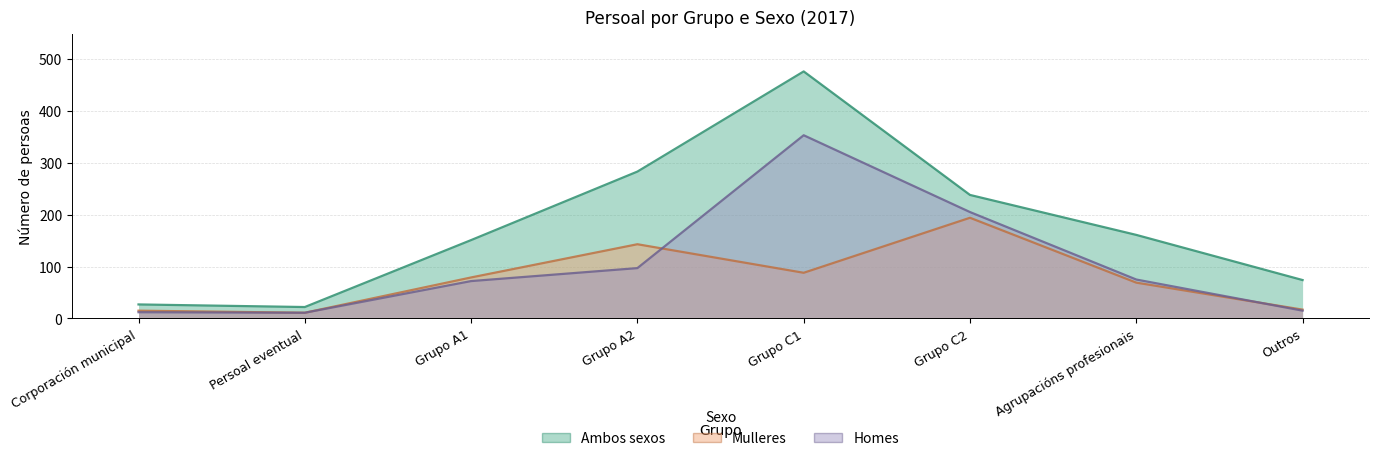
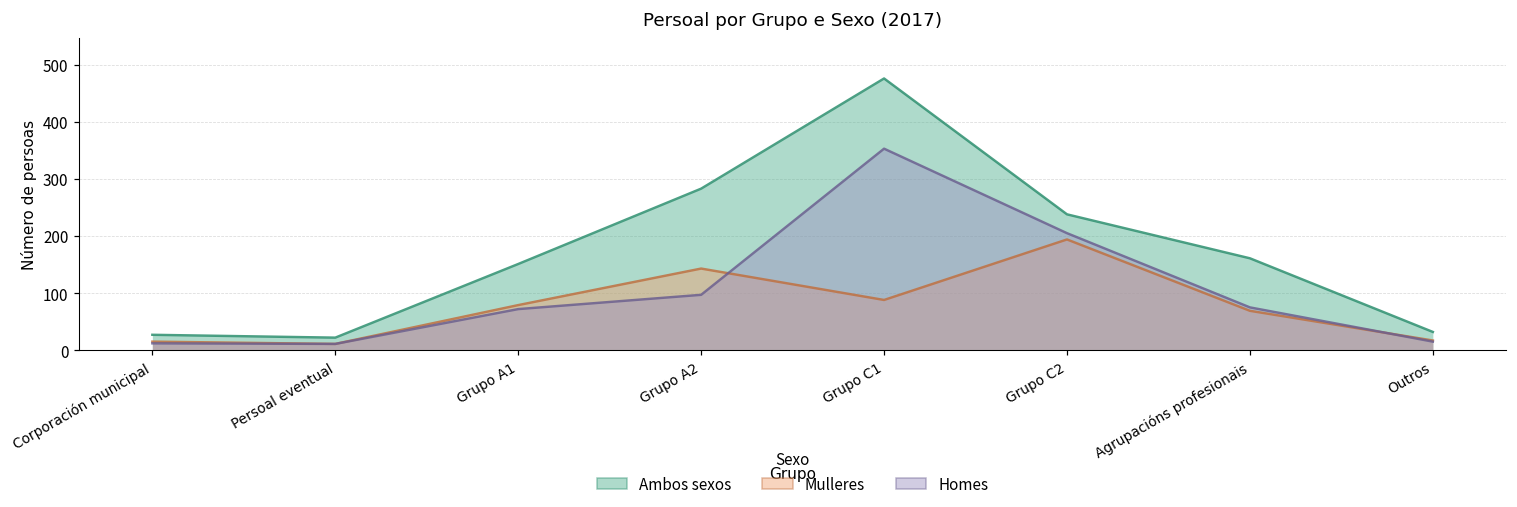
Ambos sexos, Outros: 70 -> 30
